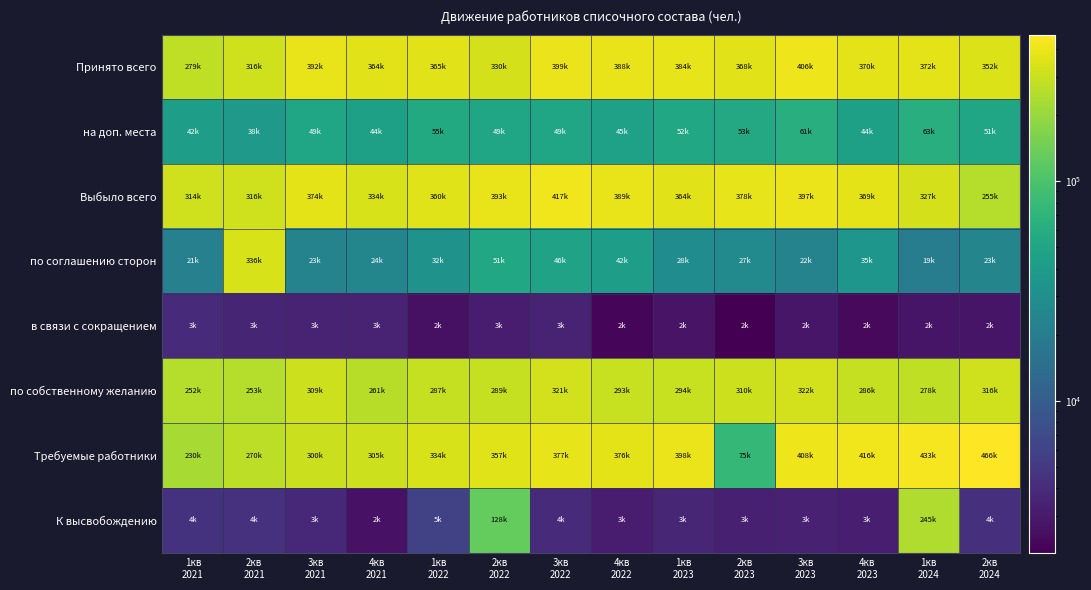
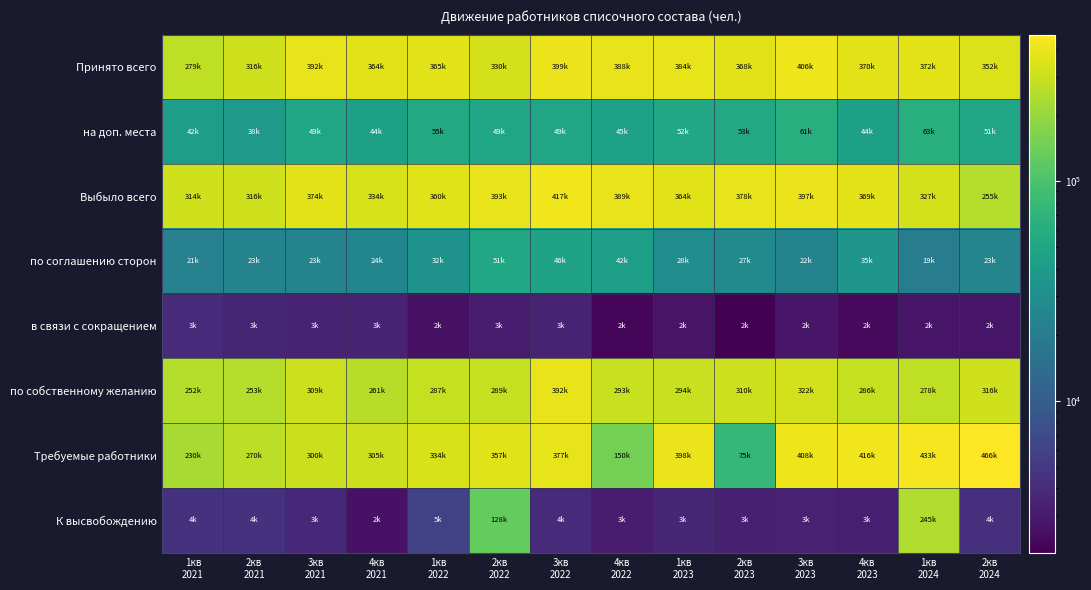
по соглашению сторон, 2кв 2021: 336k -> 23k
по собственному желанию, 3кв 2022: 321k -> 392k
Требуемые работники, 4кв 2022: 376k -> 150k
